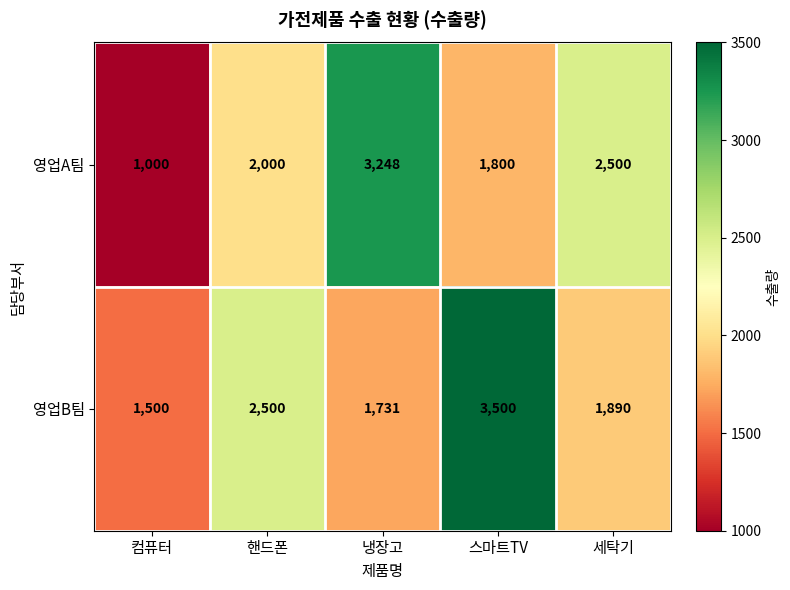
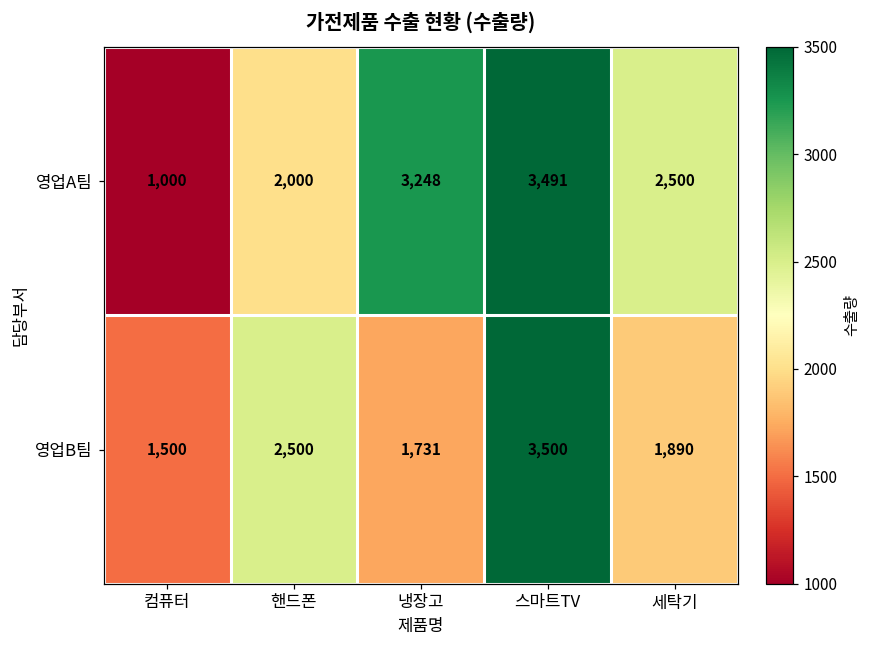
영업A팀, 스마트TV: 1,800 -> 3,491
